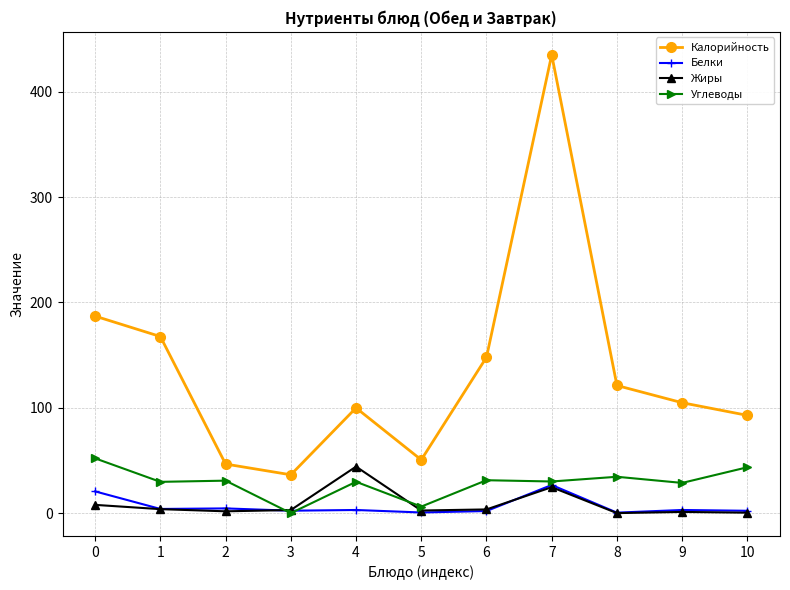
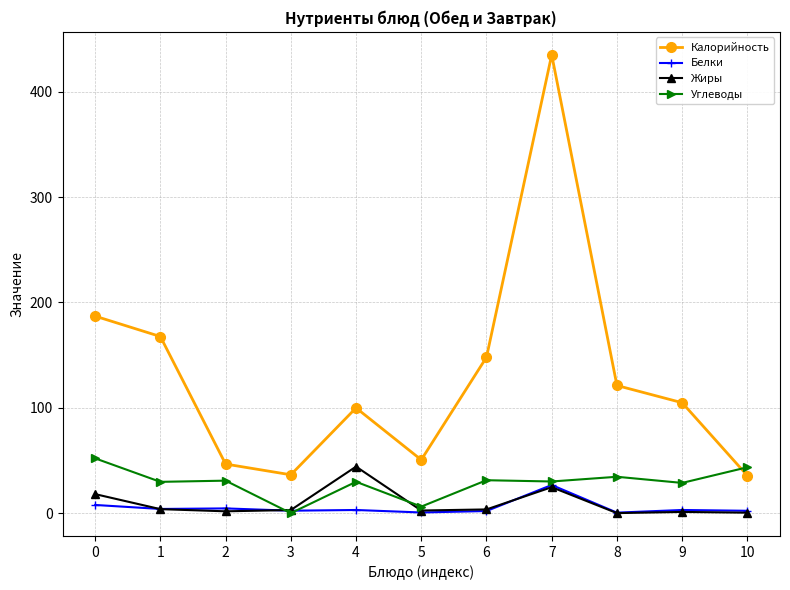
Белки, 0: 21 -> 8
Жиры, 0: 8 -> 18
Калорийность, 10: 93 -> 36
